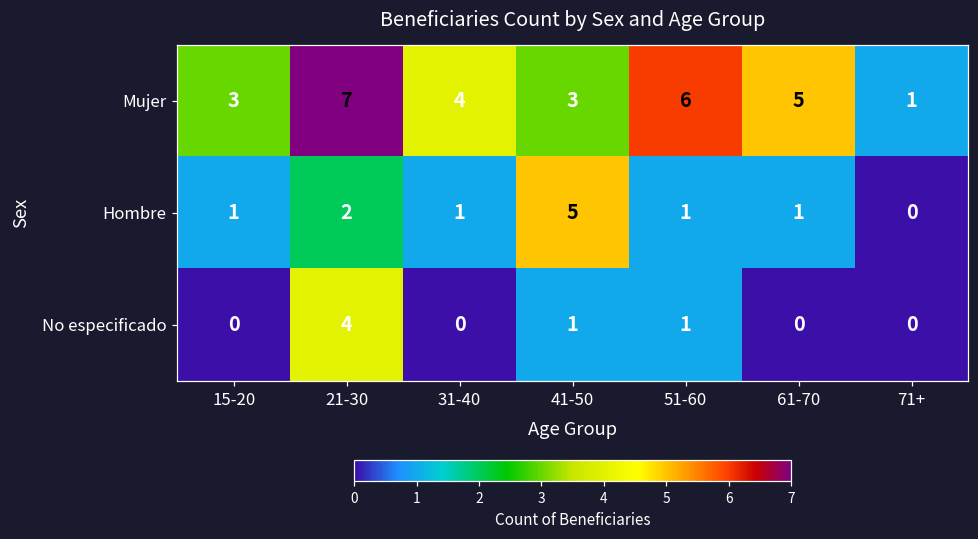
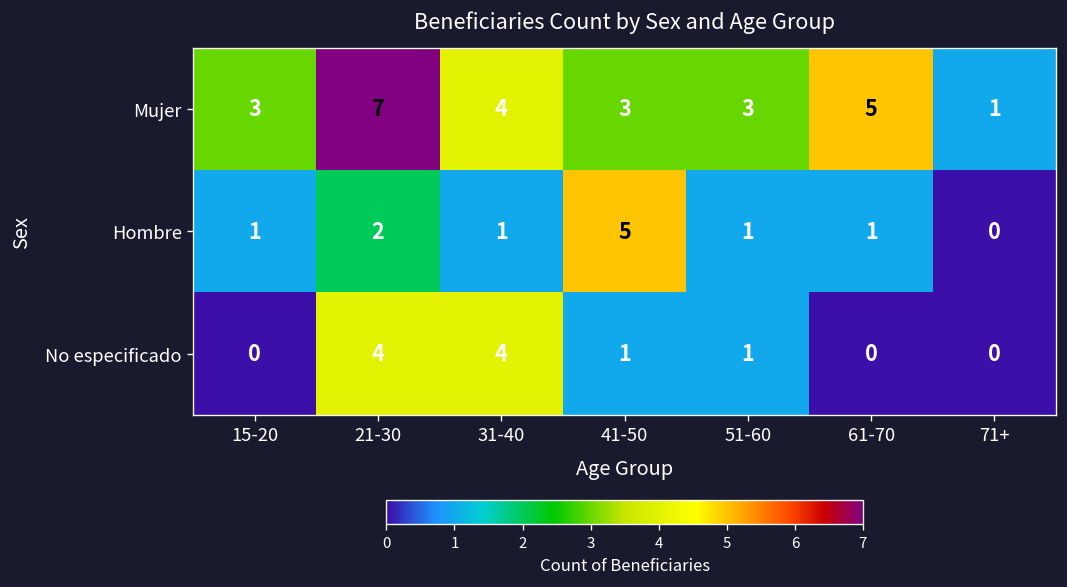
Mujer, 51-60: 6 -> 3
No especificado, 31-40: 0 -> 4
